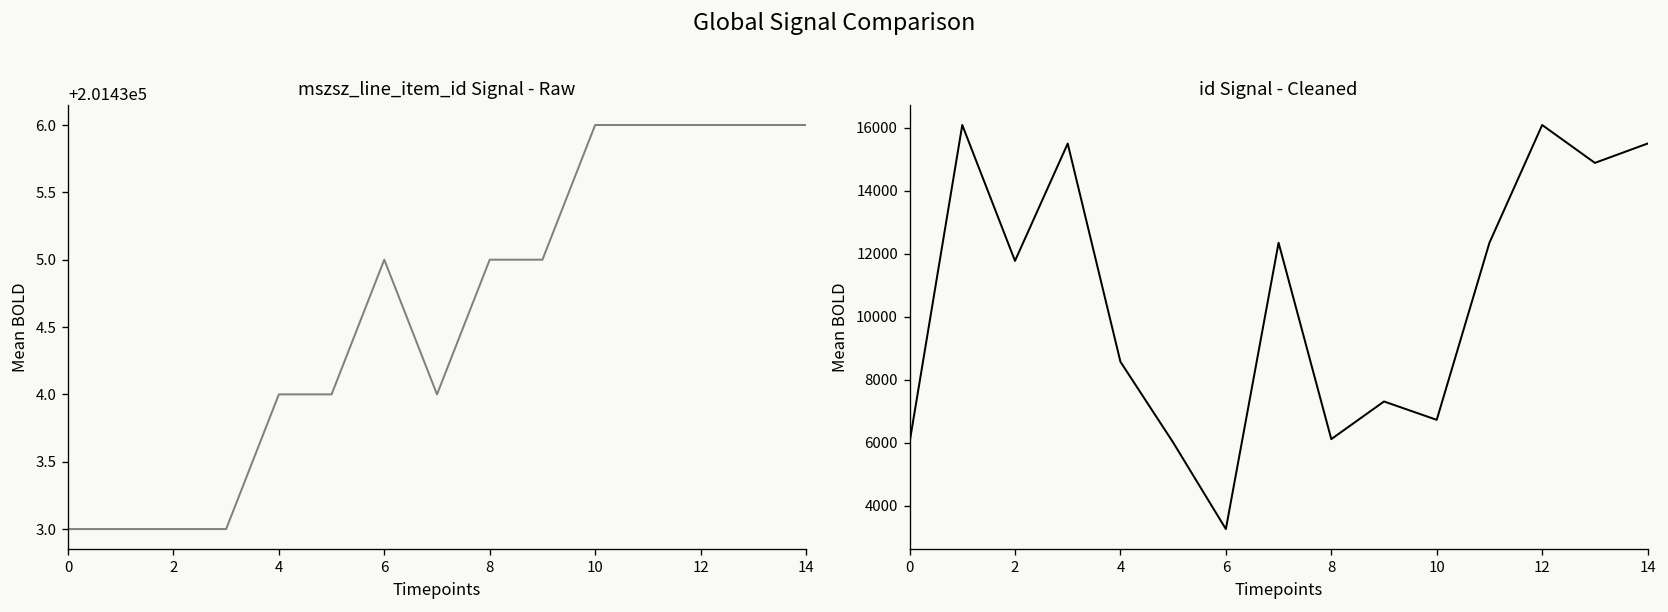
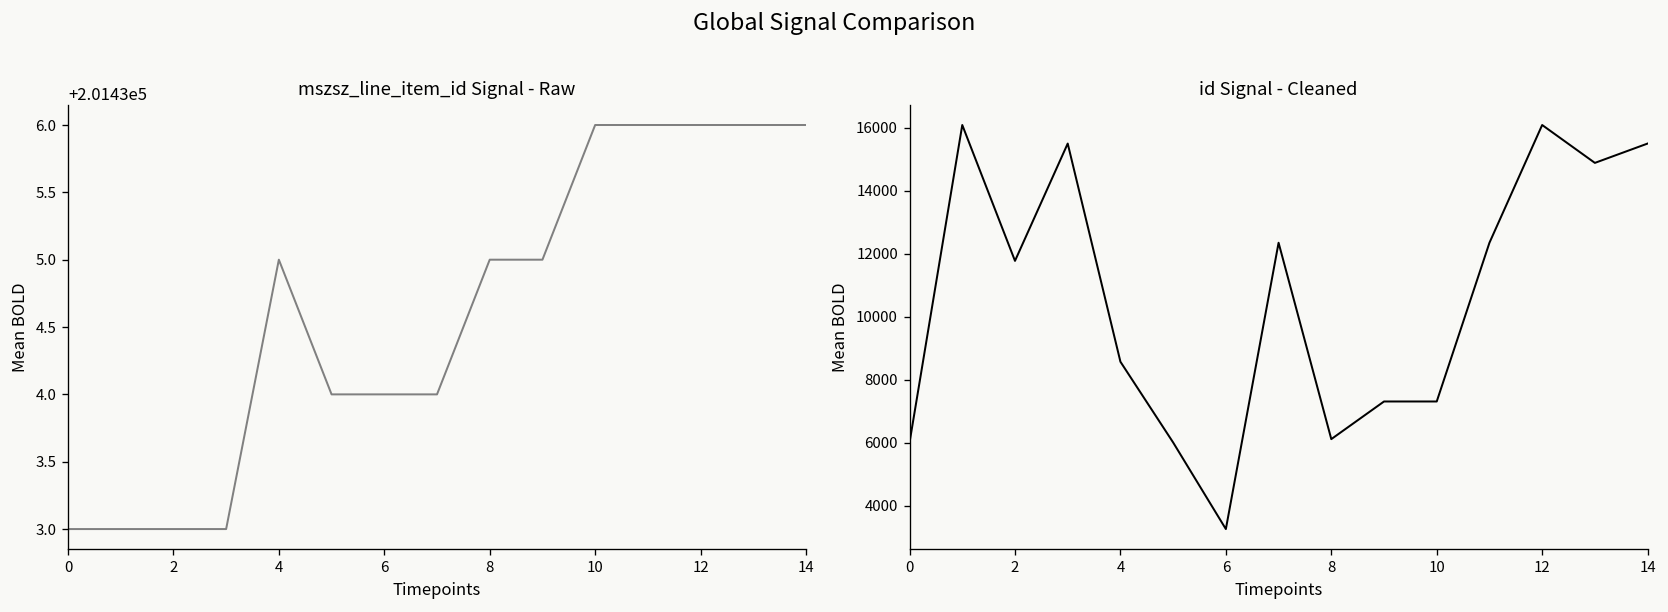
mszsz_line_item_id Signal - Raw, 4: 201434 -> 201435
mszsz_line_item_id Signal - Raw, 6: 201435 -> 201434
id Signal - Cleaned, 10: 6700 -> 7300
